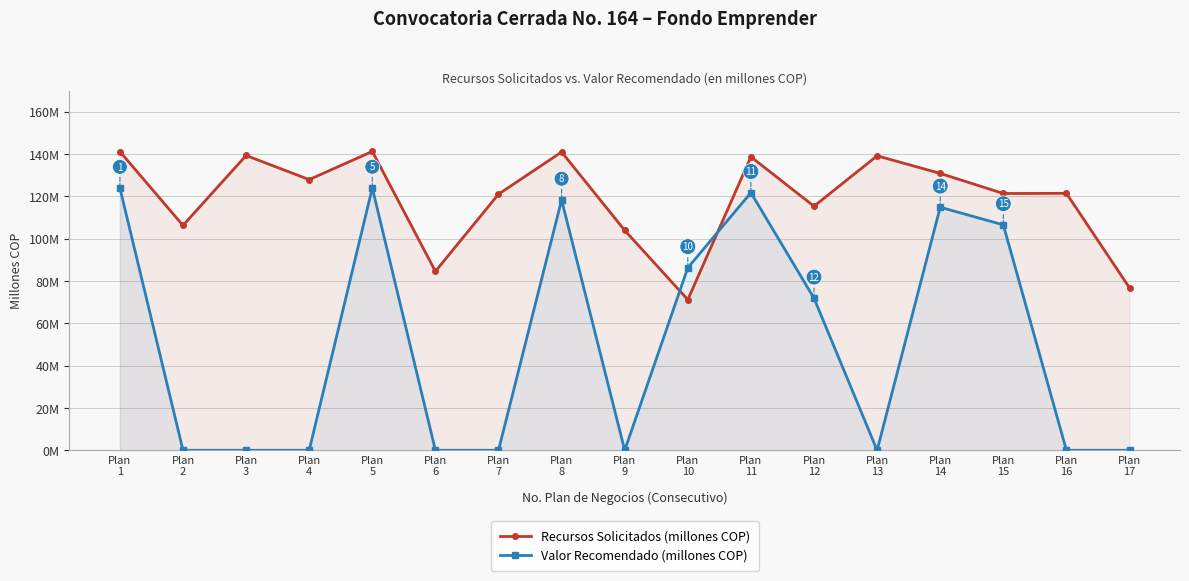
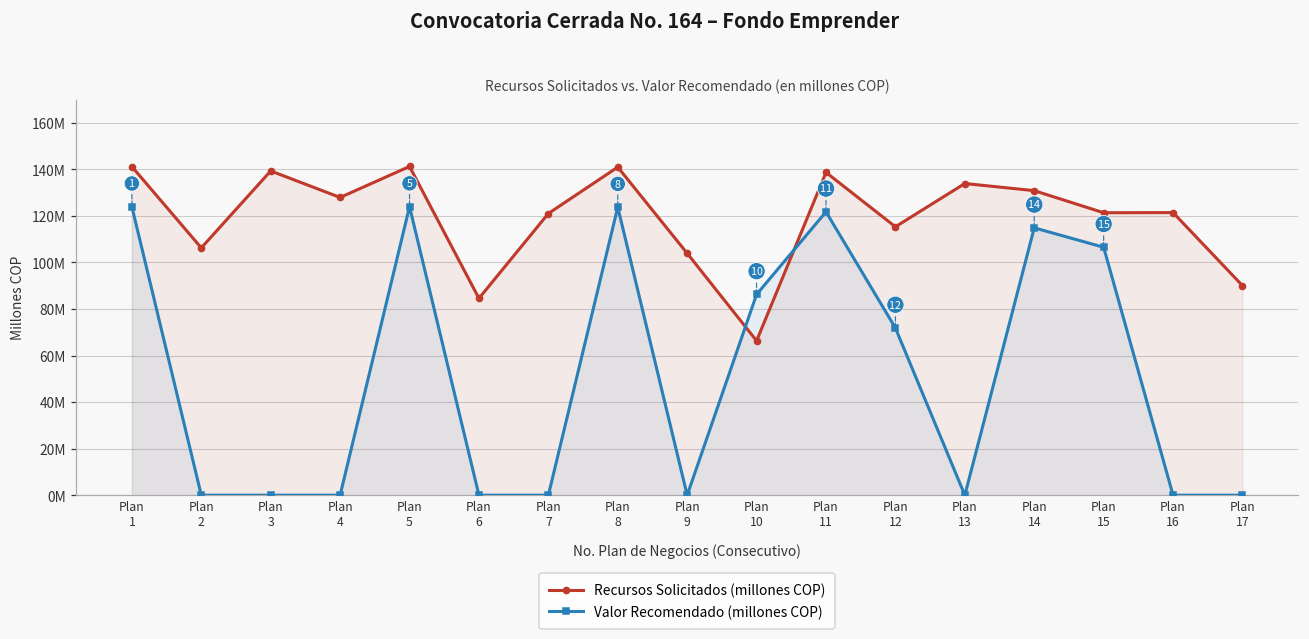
Valor Recomendado (millones COP), Plan 8: 118000000 -> 124000000
Recursos Solicitados (millones COP), Plan 10: 71000000 -> 66000000
Recursos Solicitados (millones COP), Plan 13: 139000000 -> 134000000
Recursos Solicitados (millones COP), Plan 17: 77000000 -> 90000000
